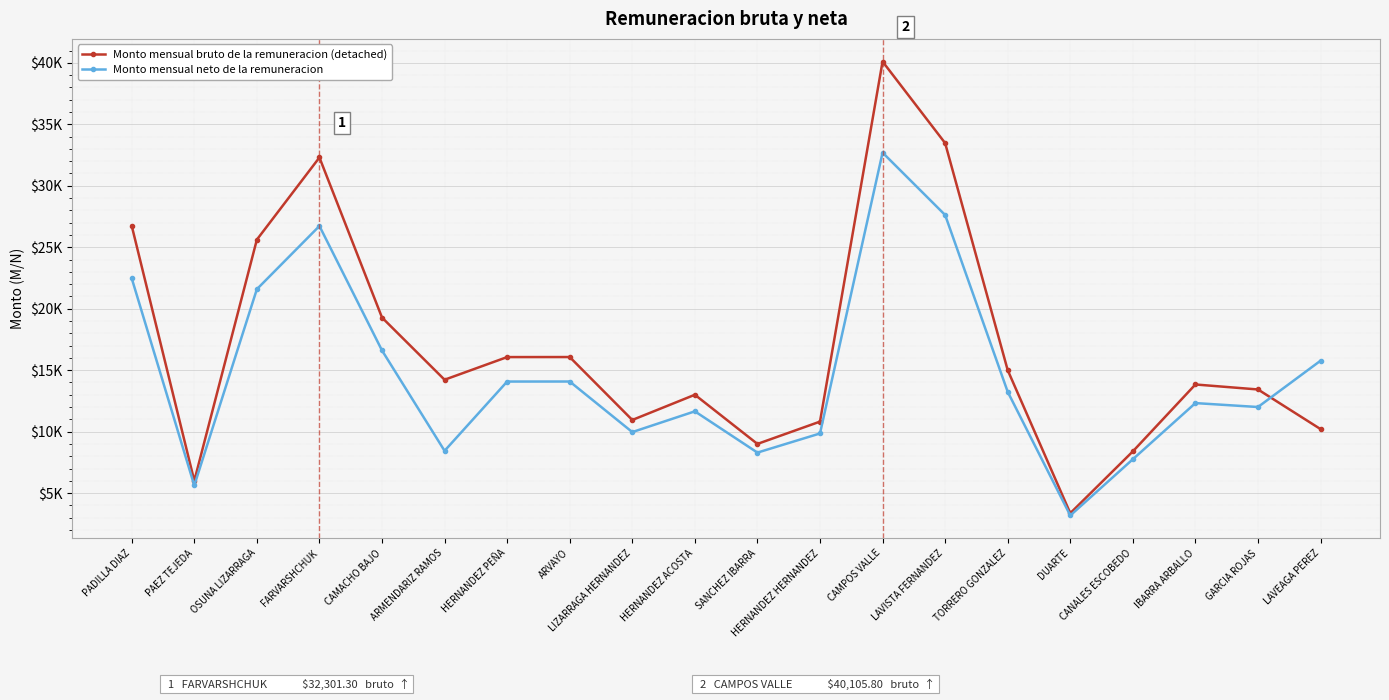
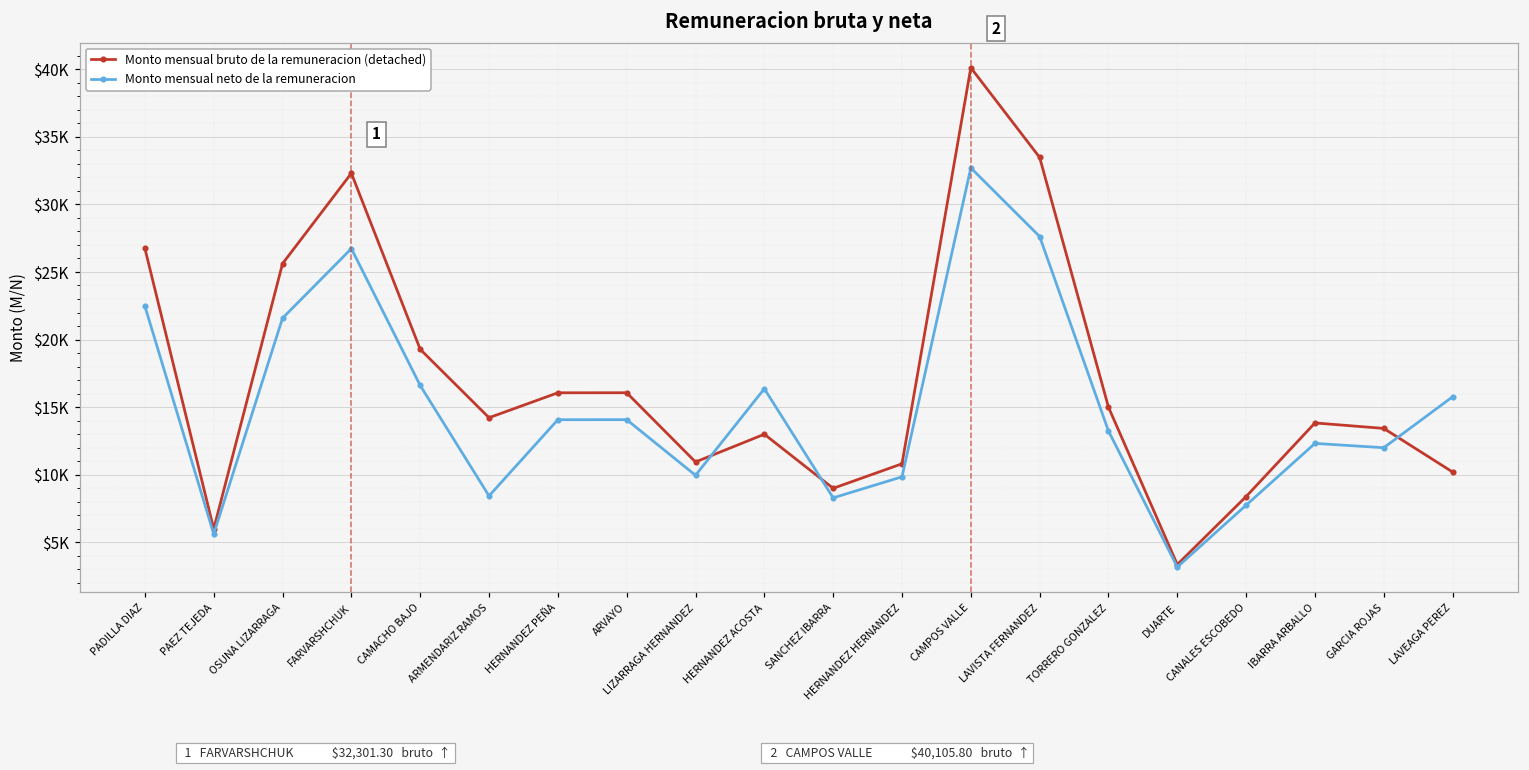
Monto mensual neto de la remuneracion, HERNANDEZ ACOSTA: $11700 -> $16400
